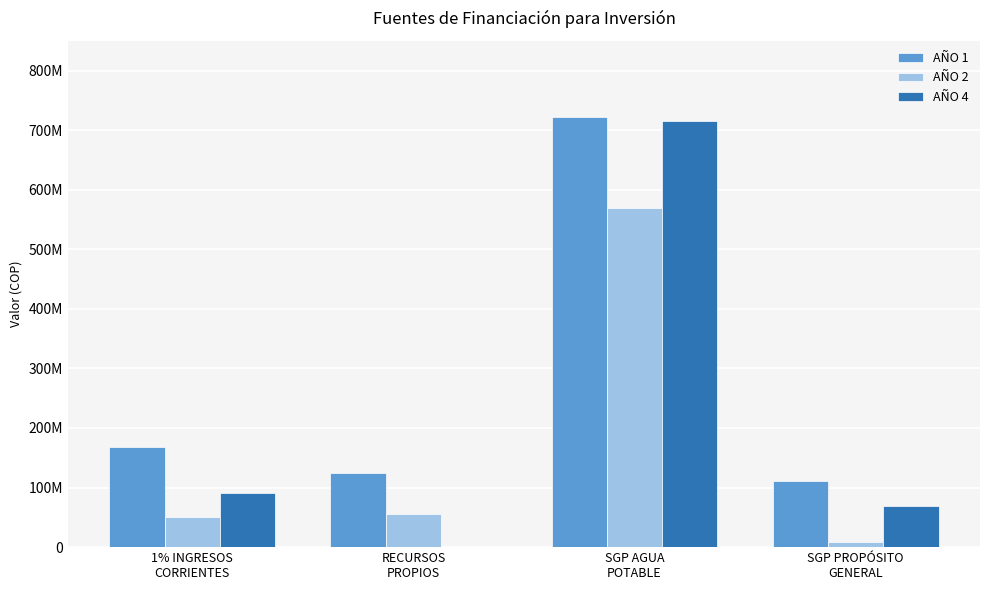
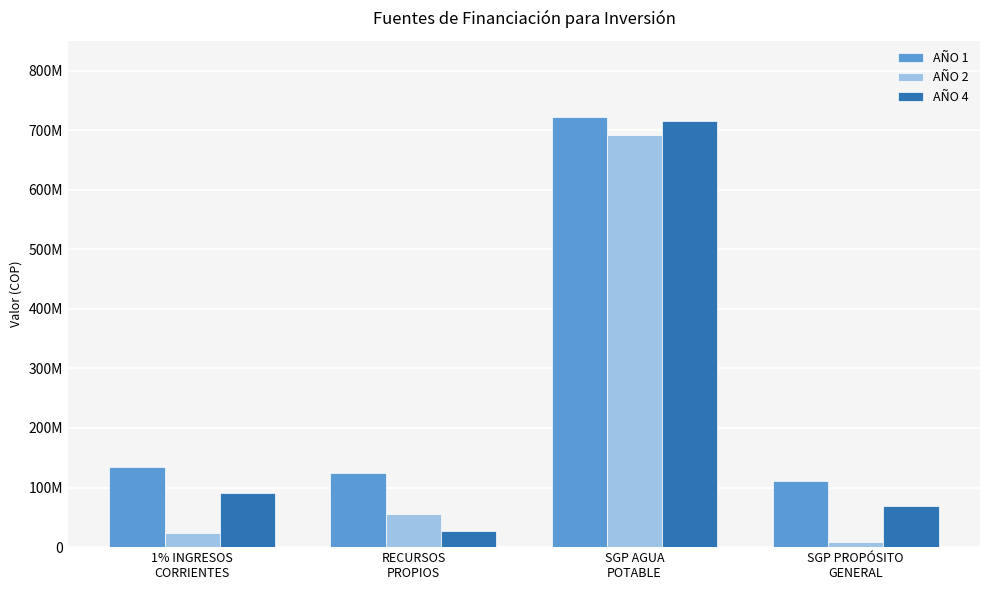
AÑO 1, 1% INGRESOS CORRIENTES: 170000000 -> 140000000
AÑO 2, 1% INGRESOS CORRIENTES: 50000000 -> 20000000
AÑO 4, RECURSOS PROPIOS: 0 -> 30000000
AÑO 2, SGP AGUA POTABLE: 570000000 -> 690000000
